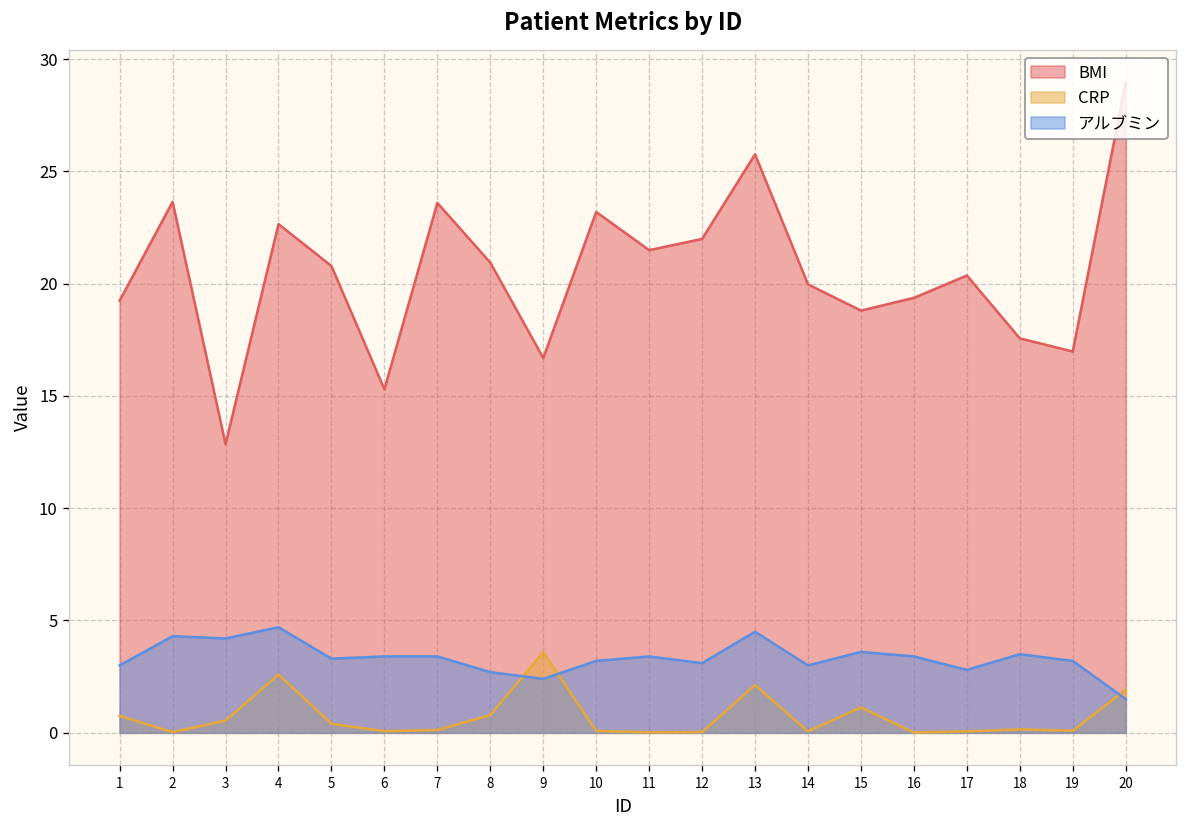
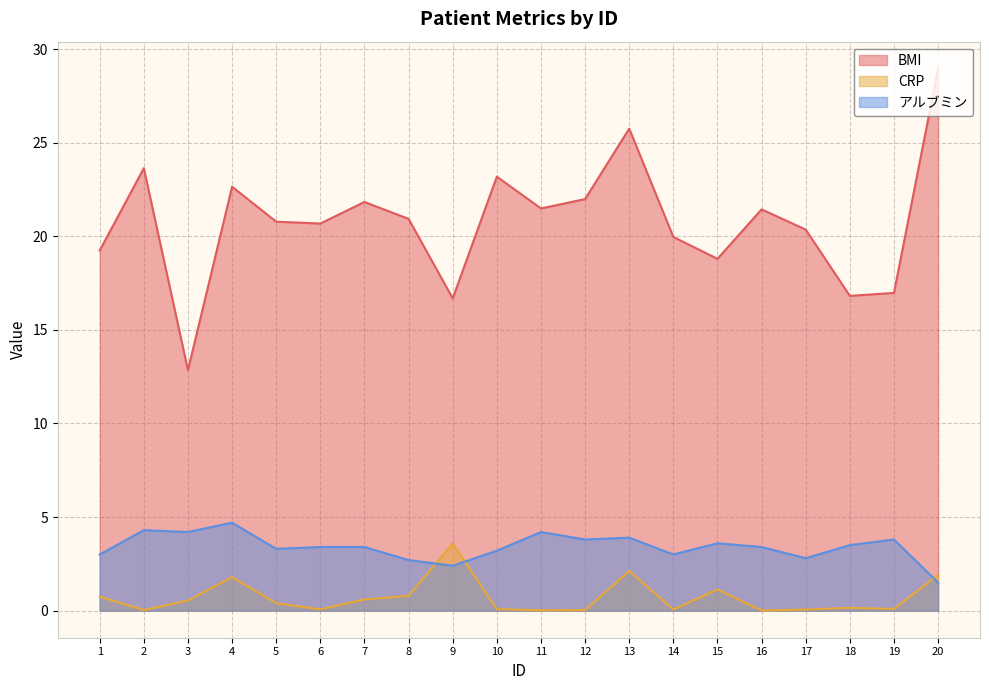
CRP, 4: 2.6 -> 1.8
BMI, 6: 15.3 -> 20.7
BMI, 7: 23.6 -> 21.8
CRP, 7: 0.1 -> 0.6
アルブミン, 11: 3.4 -> 4.2
アルブミン, 12: 3.1 -> 3.8
アルブミン, 13: 4.5 -> 3.9
BMI, 16: 19.4 -> 21.4
BMI, 18: 17.6 -> 16.8
アルブミン, 19: 3.2 -> 3.8
